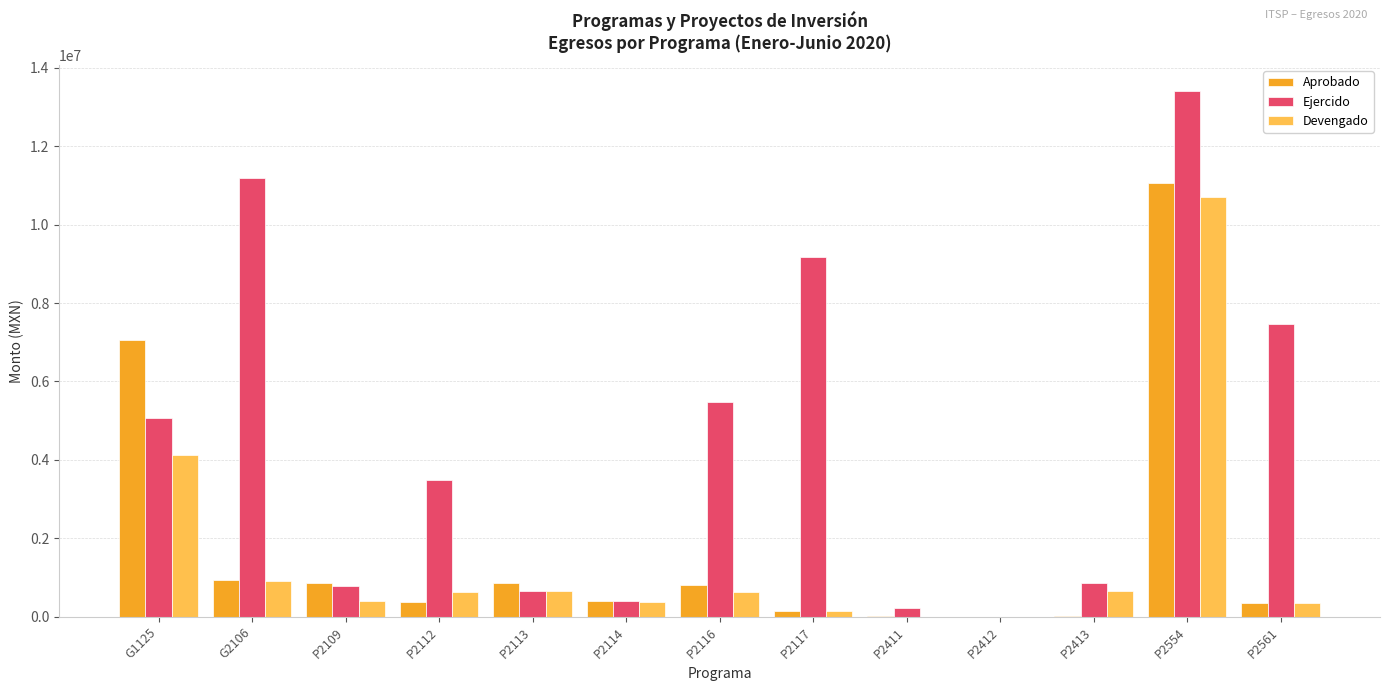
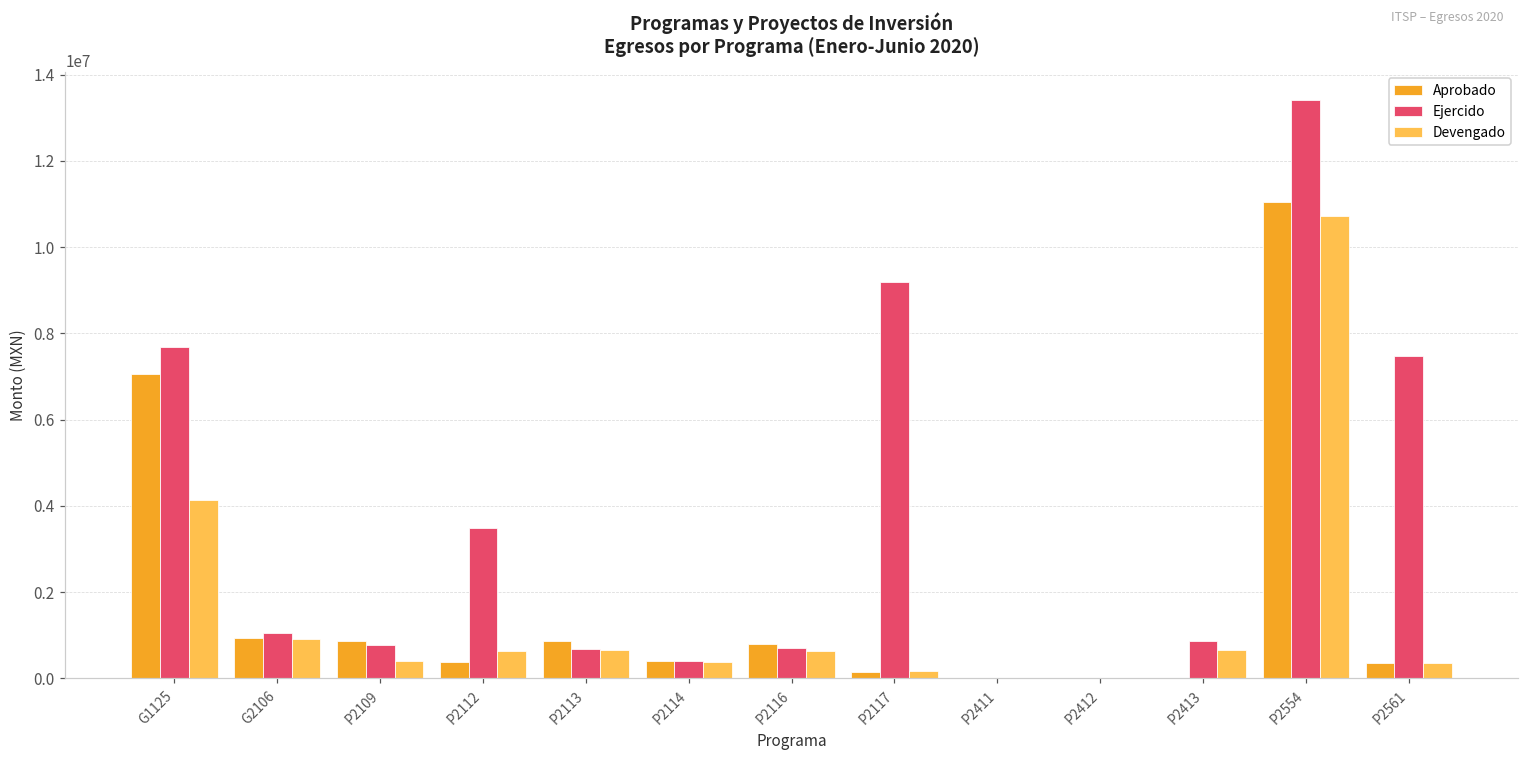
Ejercido, G1125: 5100000 -> 7700000
Ejercido, G2106: 11200000 -> 1000000
Ejercido, P2116: 5500000 -> 700000
Ejercido, P2411: 200000 -> 0
